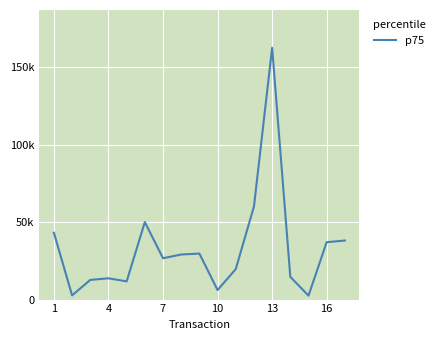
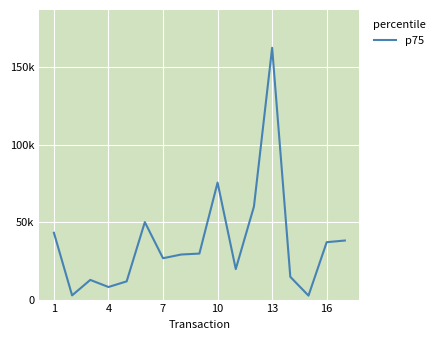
4: 14000 -> 8000
10: 6000 -> 76000
